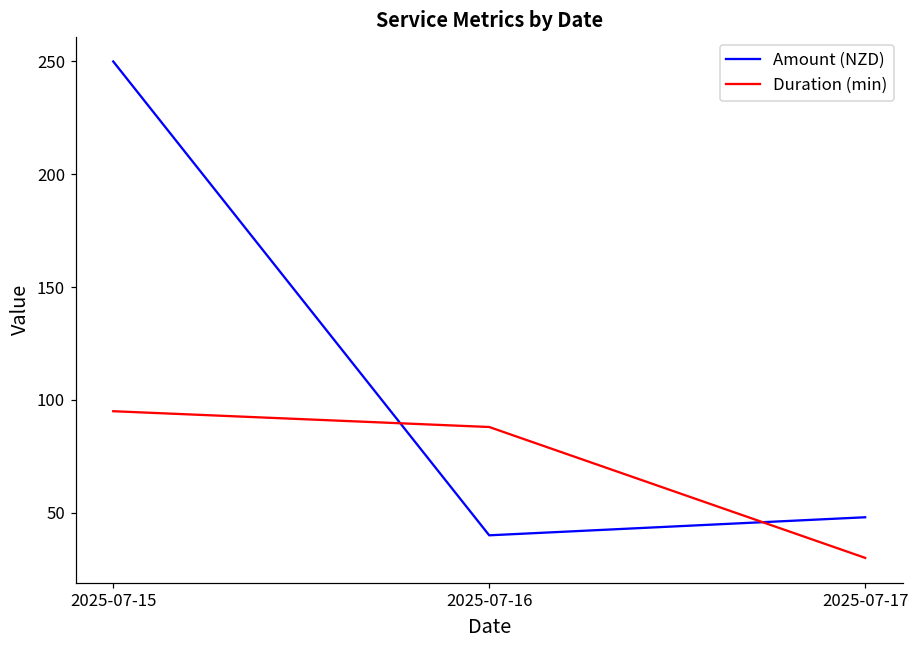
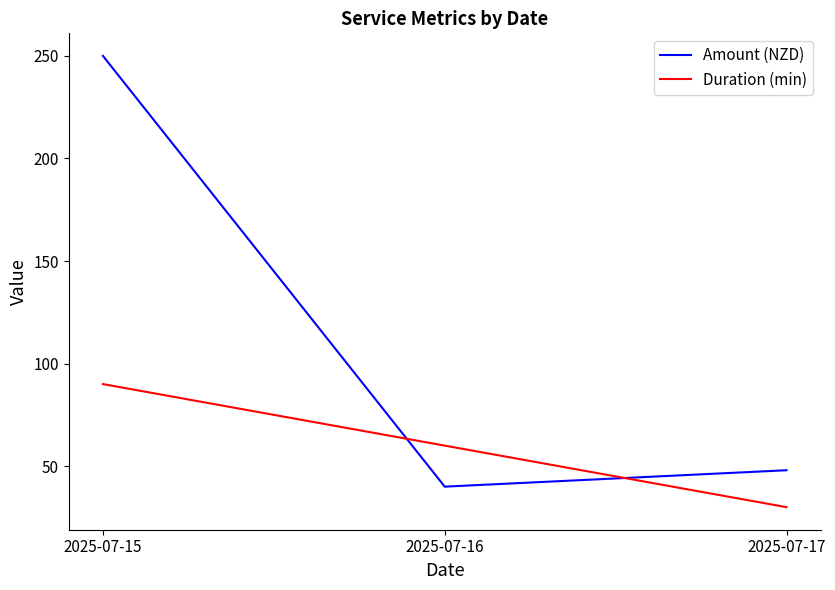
Duration (min), 2025-07-15: 95 -> 90
Duration (min), 2025-07-16: 88 -> 60
